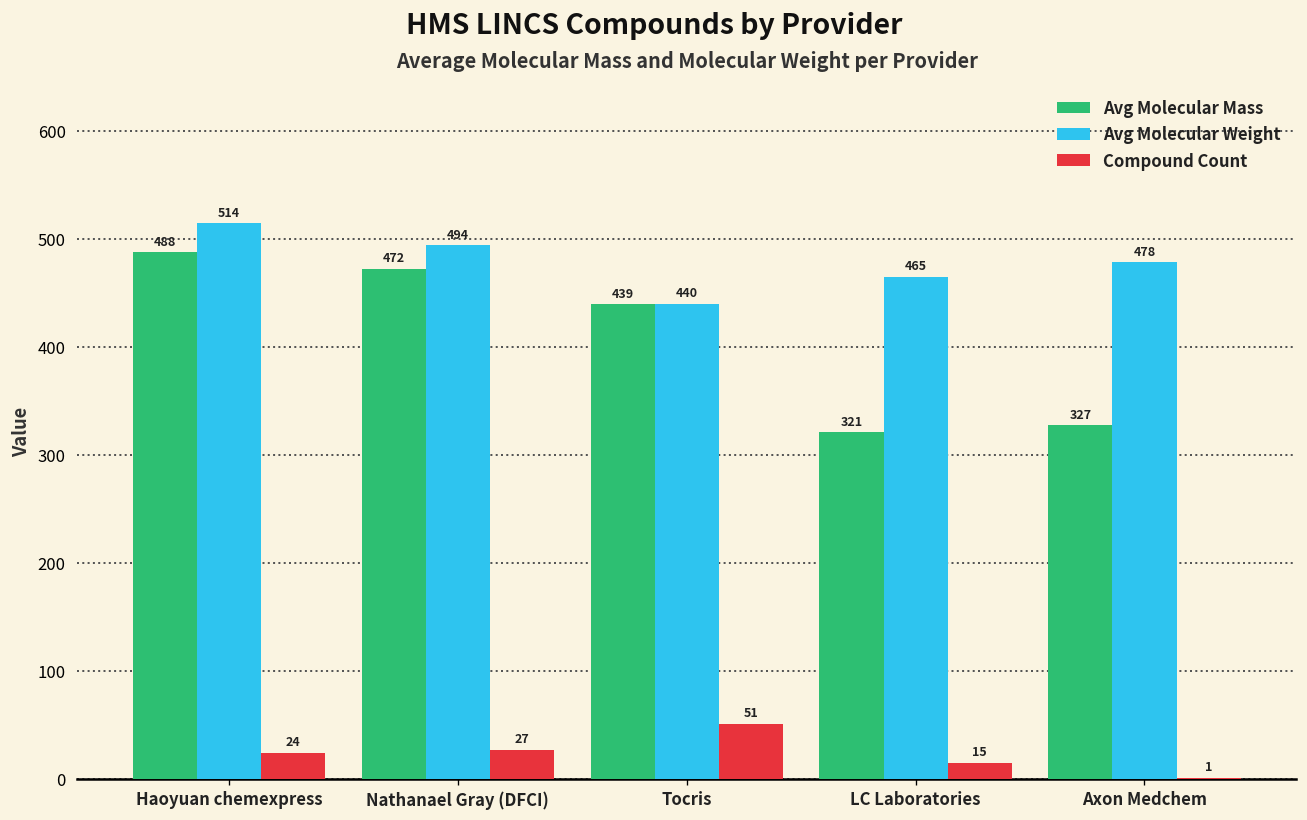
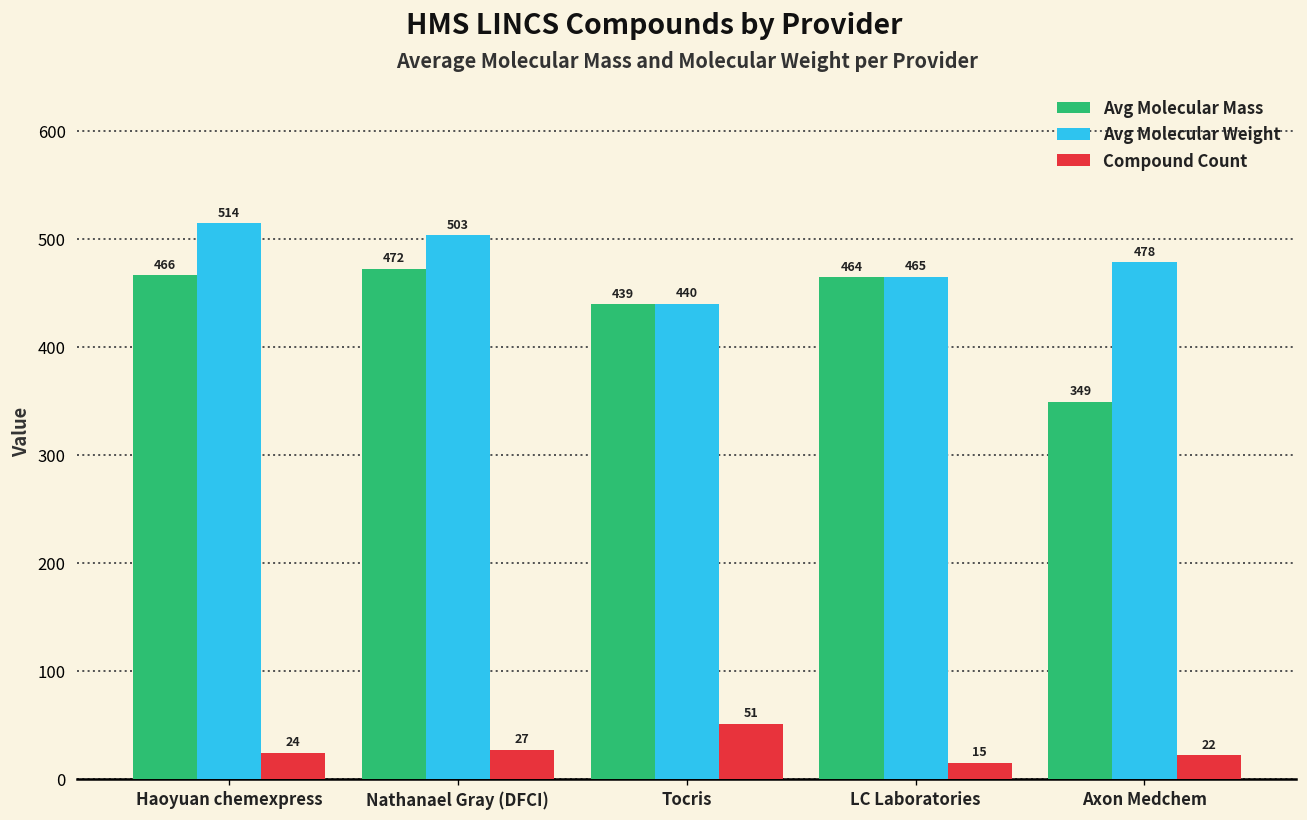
Avg Molecular Mass, Haoyuan chemexpress: 488 -> 466
Avg Molecular Weight, Nathanael Gray (DFCI): 494 -> 503
Avg Molecular Mass, LC Laboratories: 321 -> 464
Avg Molecular Mass, Axon Medchem: 327 -> 349
Compound Count, Axon Medchem: 1 -> 22
